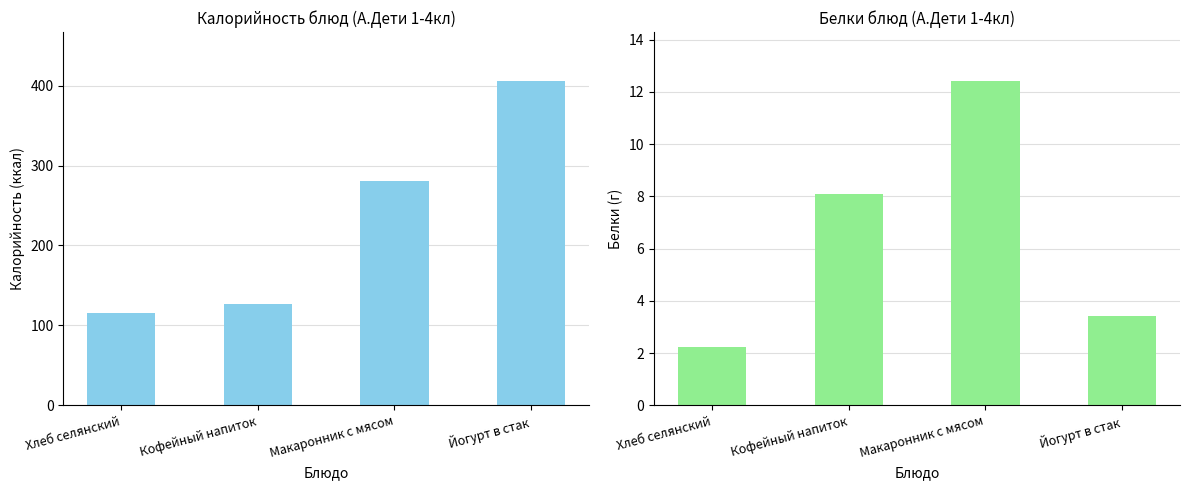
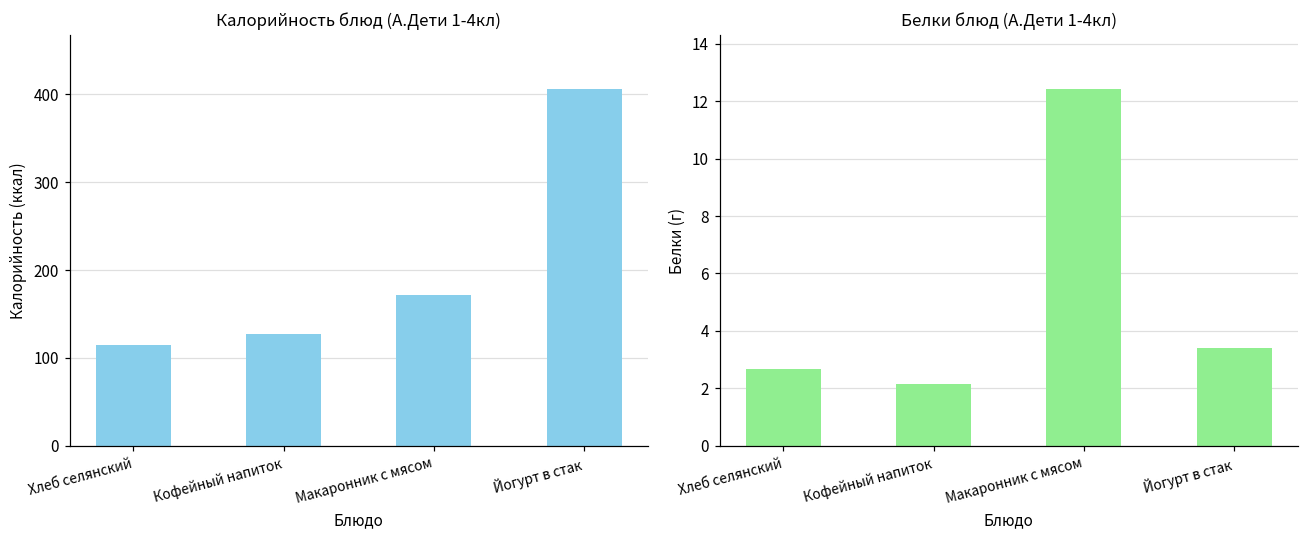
Калорийность блюд (А.Дети 1-4кл), Макаронник с мясом: 280 -> 170
Белки блюд (А.Дети 1-4кл), Хлеб селянский: 2.2 -> 2.7
Белки блюд (А.Дети 1-4кл), Кофейный напиток: 8.1 -> 2.2
